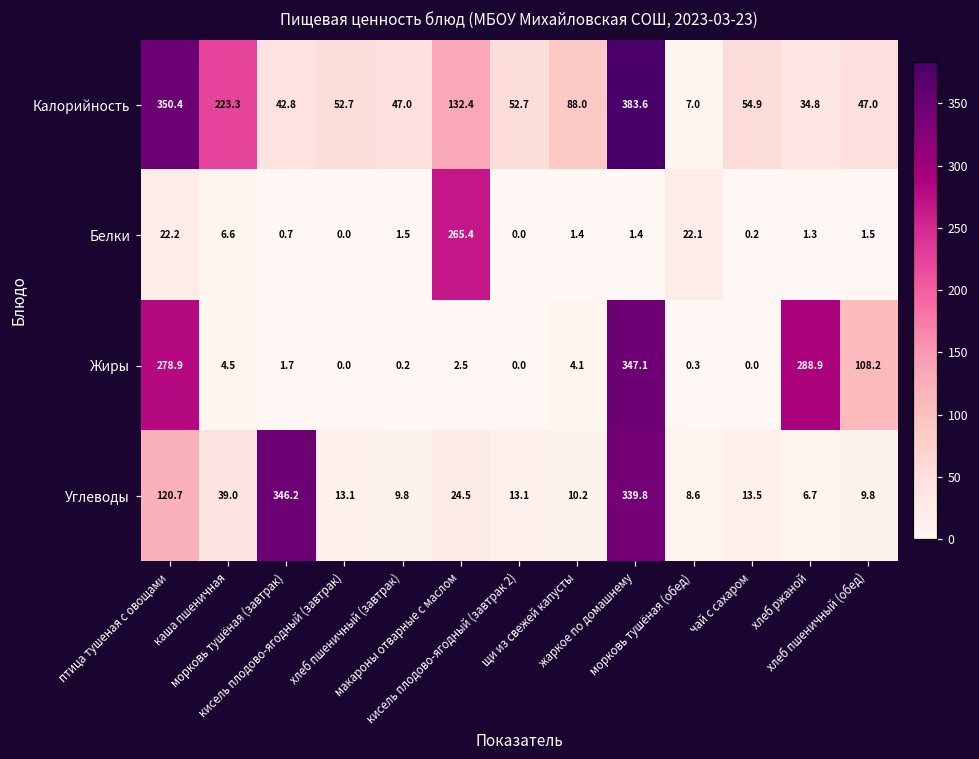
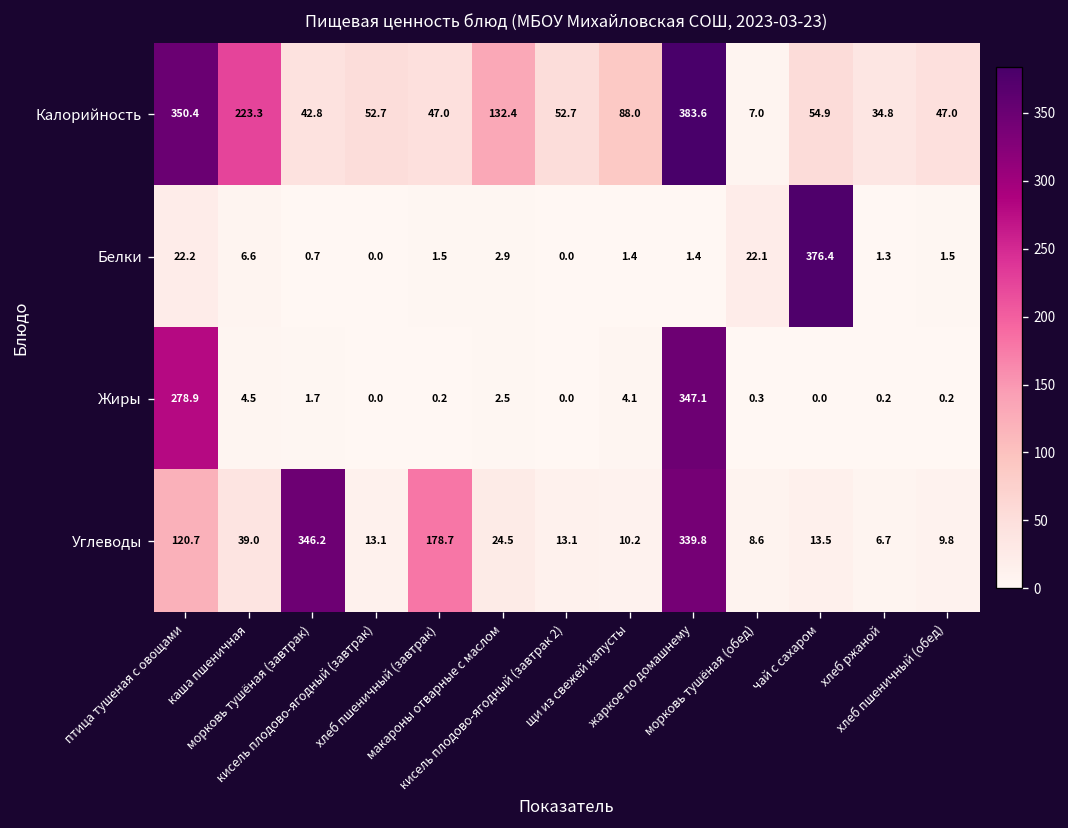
Белки, макароны отварные с маслом: 265.4 -> 2.9
Белки, чай с сахаром: 0.2 -> 376.4
Жиры, хлеб ржаной: 288.9 -> 0.2
Жиры, хлеб пшеничный (обед): 108.2 -> 0.2
Углеводы, хлеб пшеничный (завтрак): 9.8 -> 178.7
